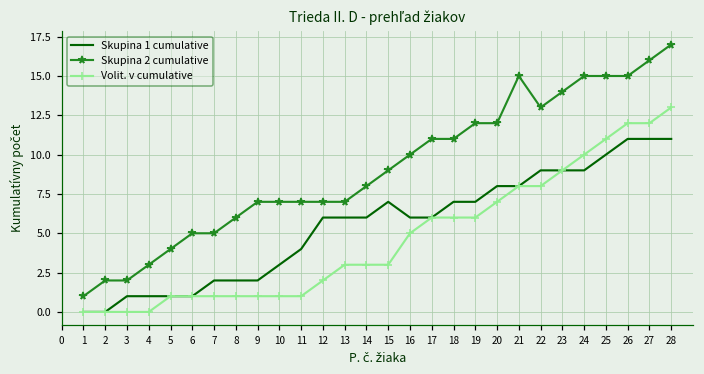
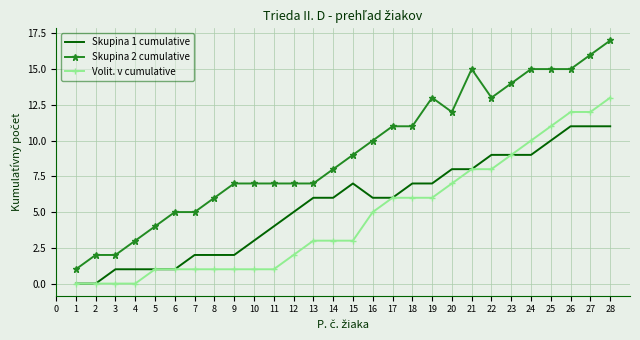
Skupina 1 cumulative, 12: 6 -> 5
Skupina 2 cumulative, 19: 12 -> 13
